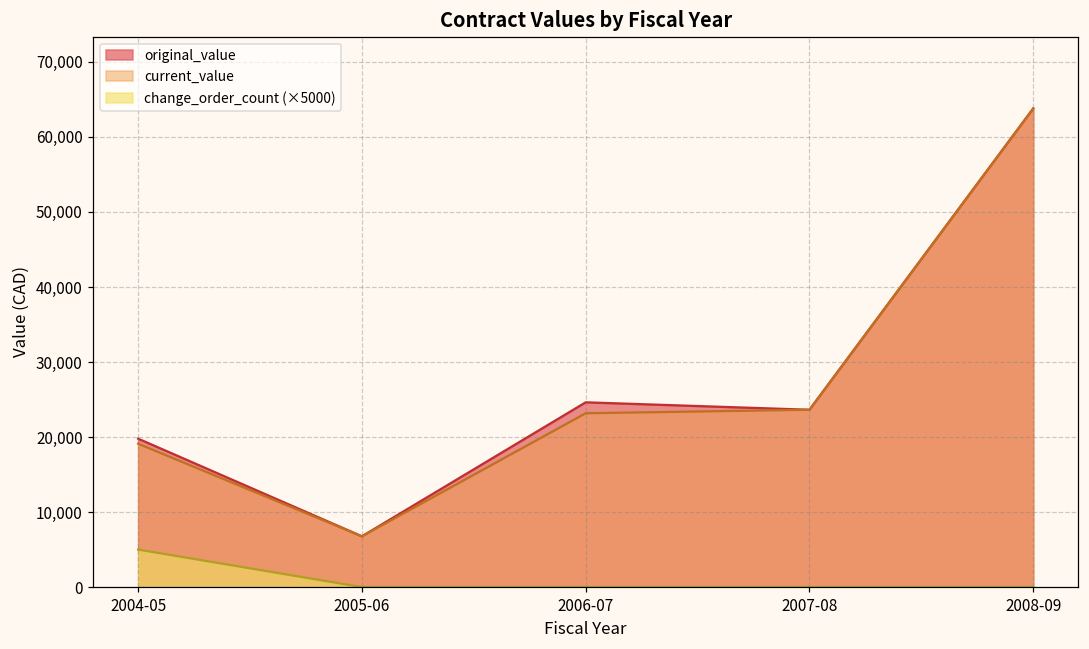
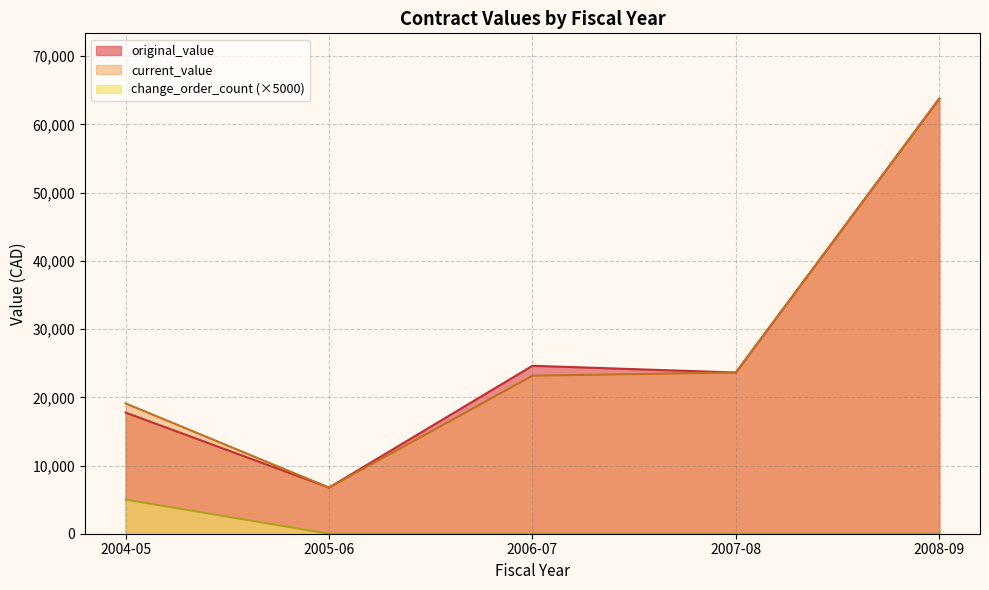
original_value, 2004-05: 20,000 -> 18,000
